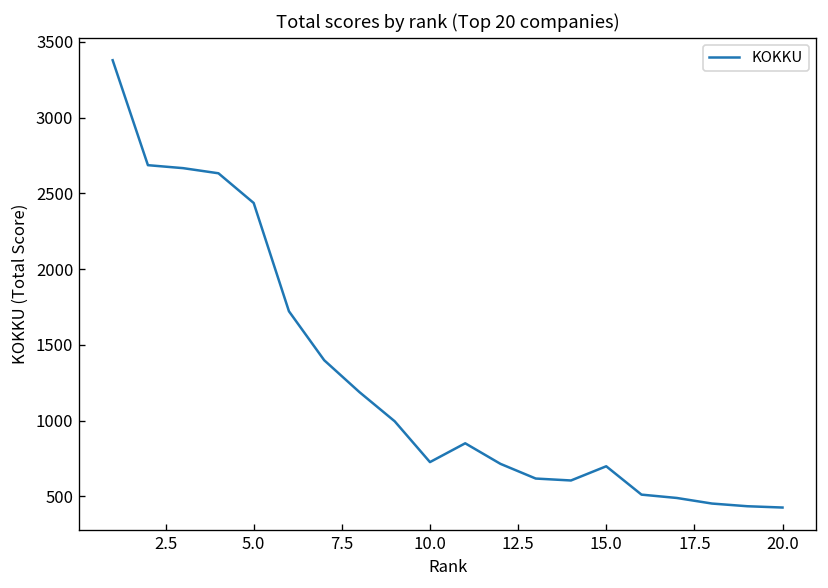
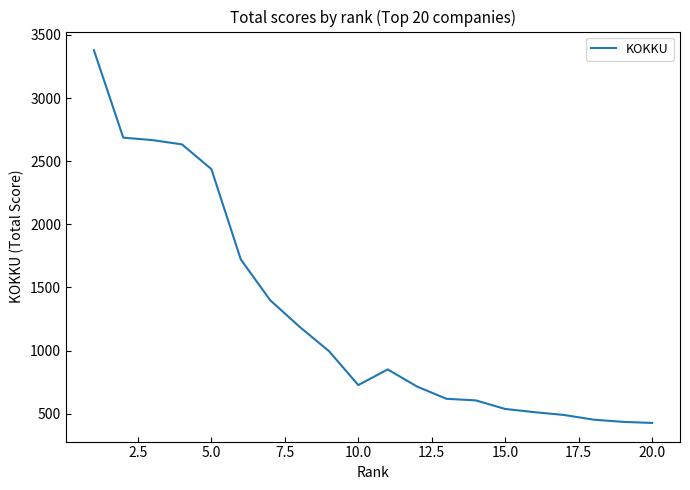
15.0: 700 -> 540
